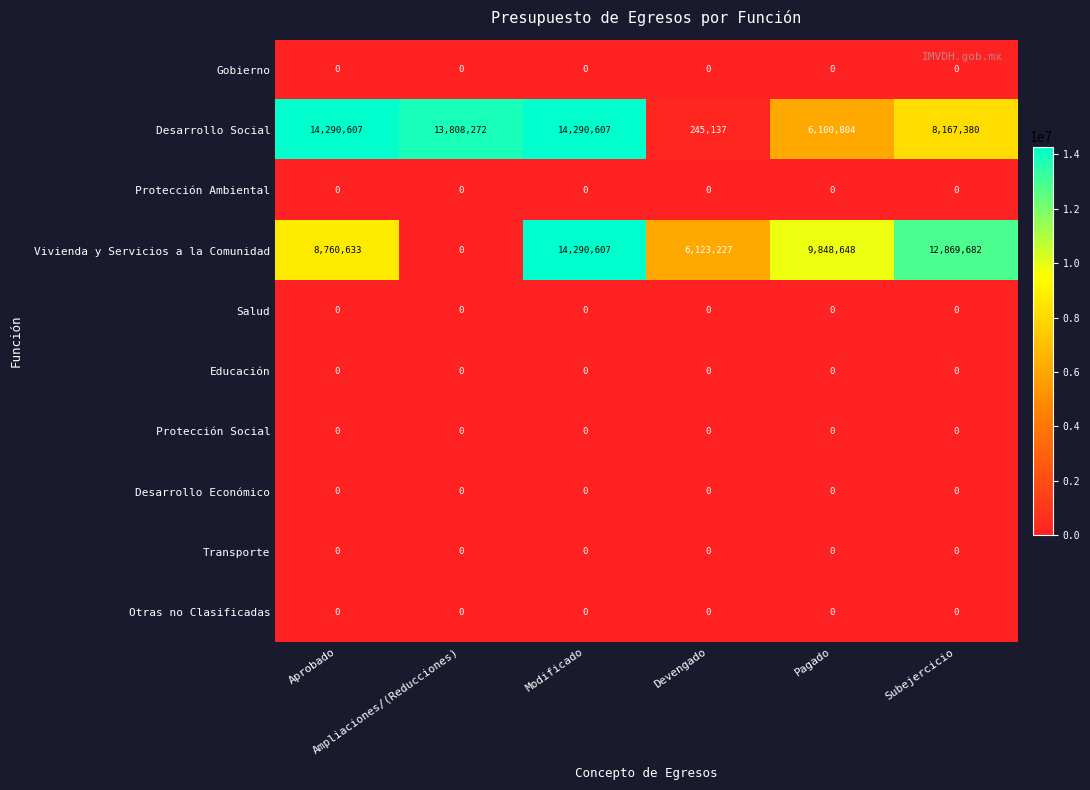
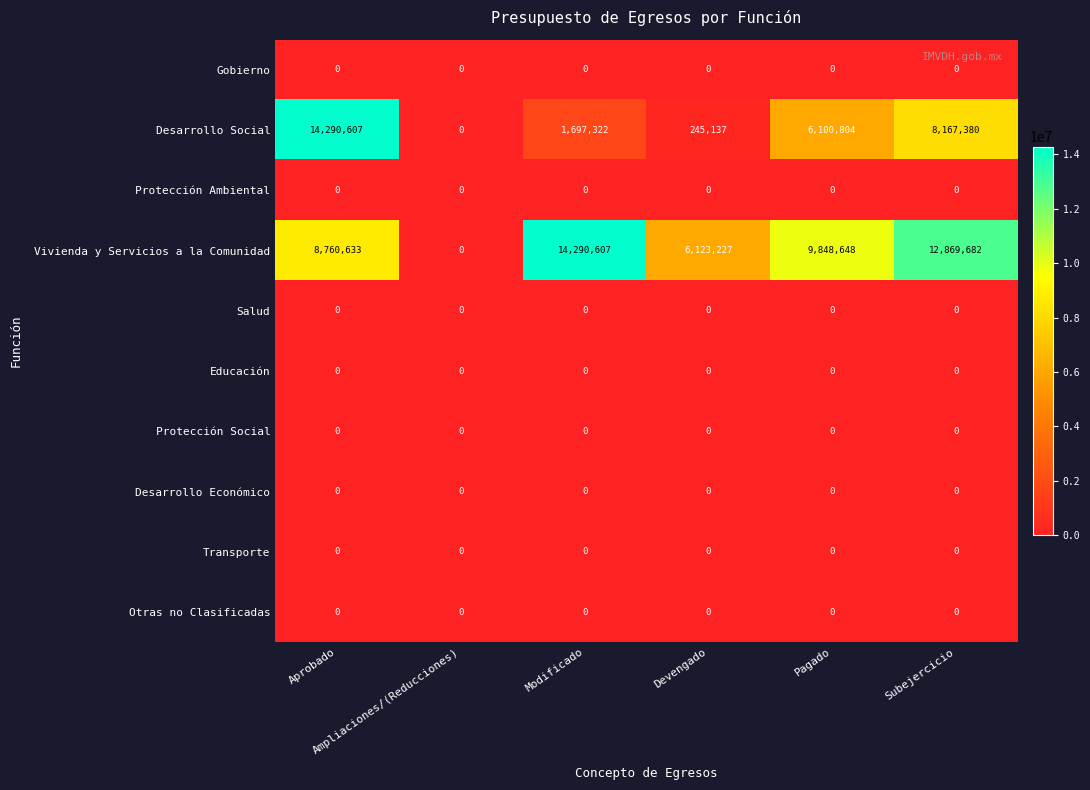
Desarrollo Social, Ampliaciones/(Reducciones): 13,808,272 -> 0
Desarrollo Social, Modificado: 14,290,607 -> 1,697,322
